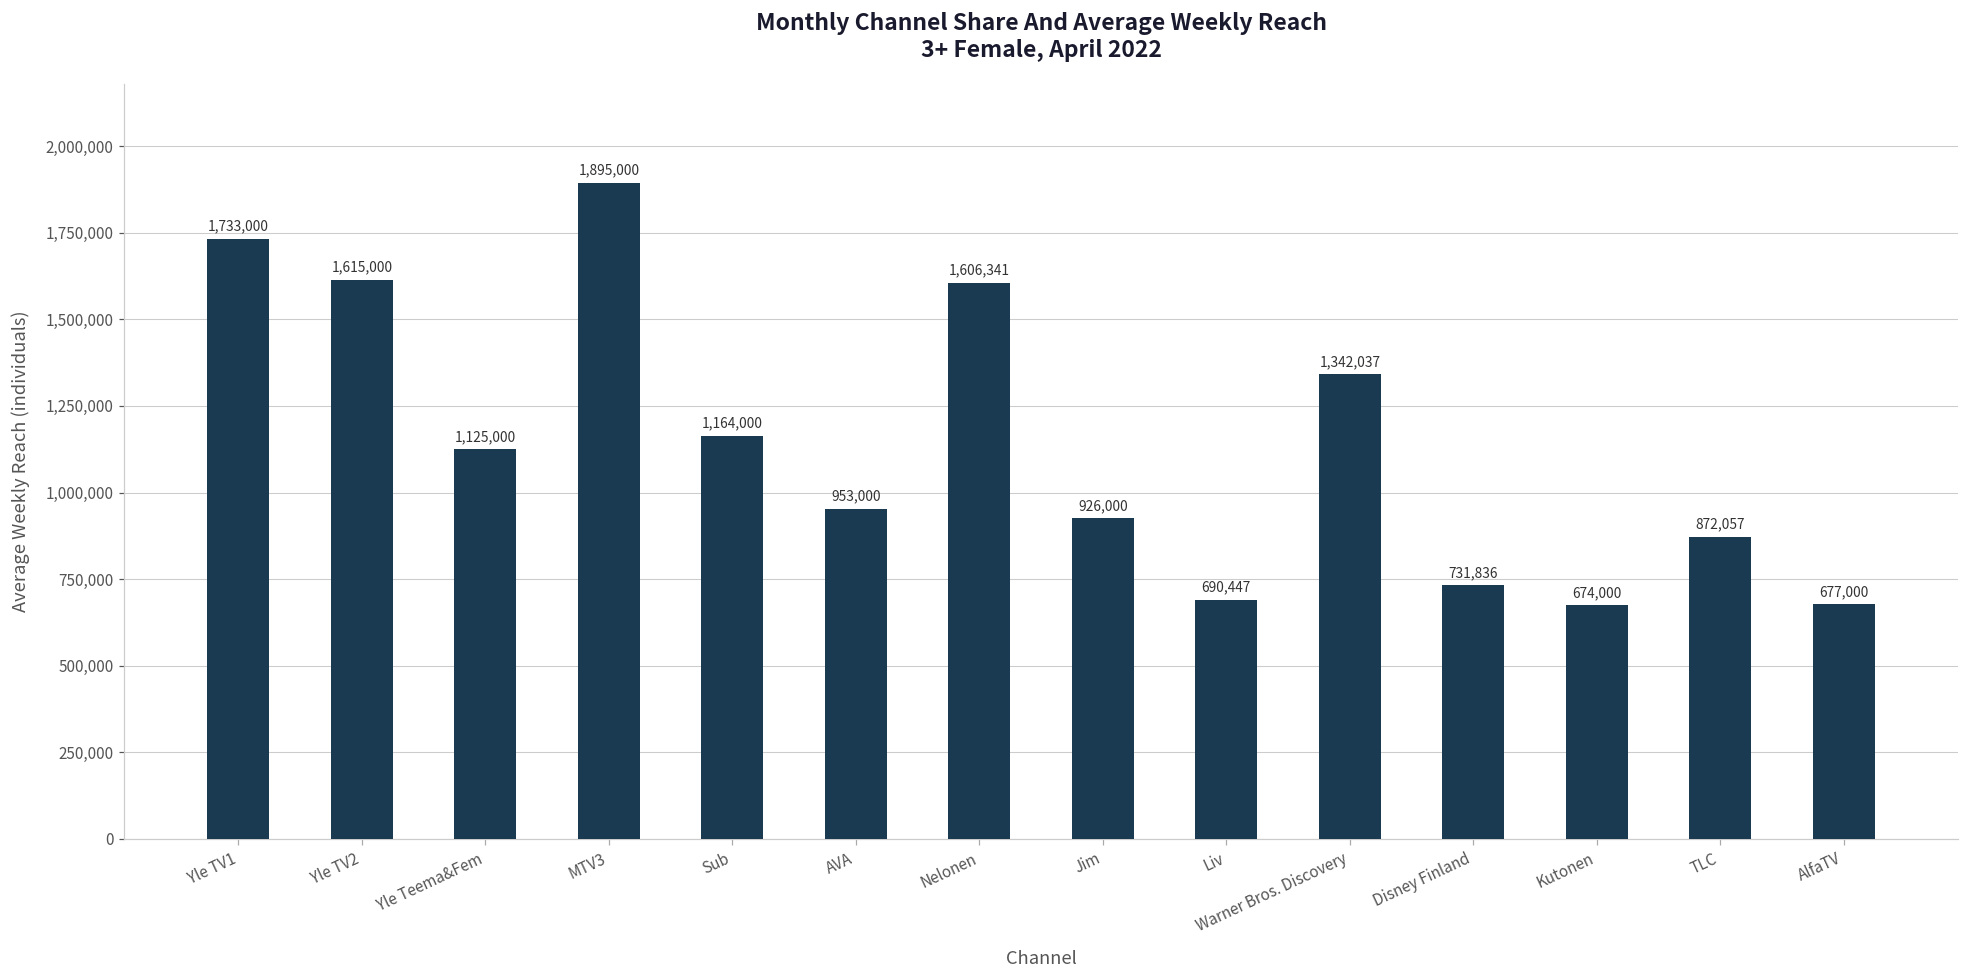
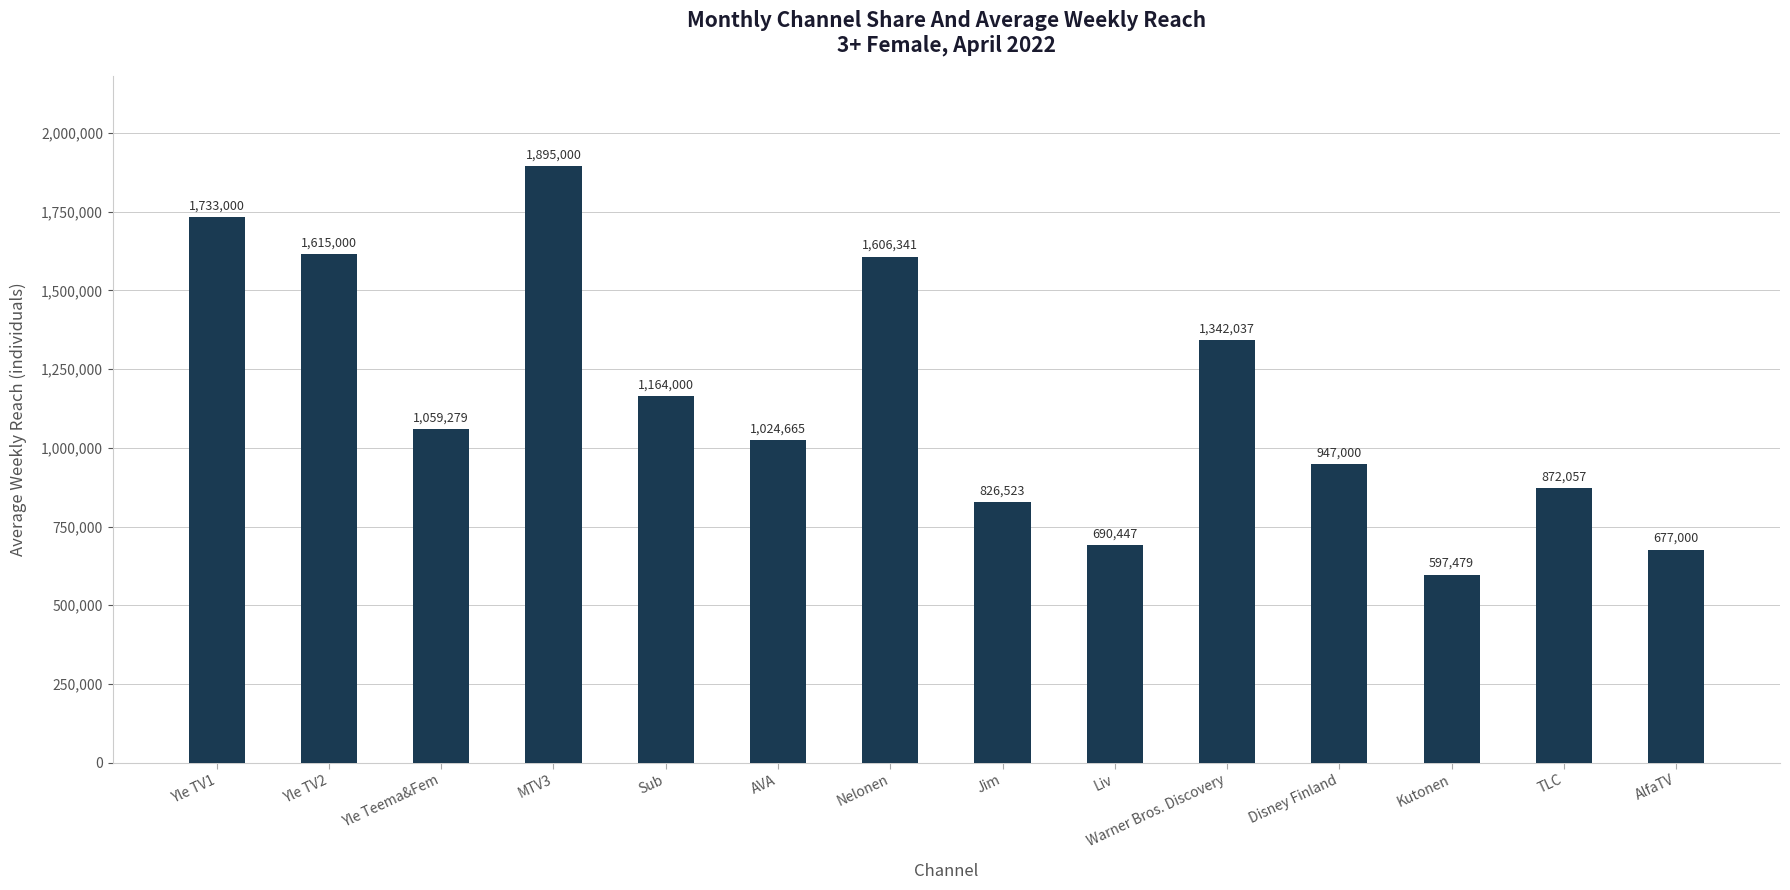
Yle Teema&Fem: 1,125,000 -> 1,059,279
AVA: 953,000 -> 1,024,665
Jim: 926,000 -> 826,523
Disney Finland: 731,836 -> 947,000
Kutonen: 674,000 -> 597,479
